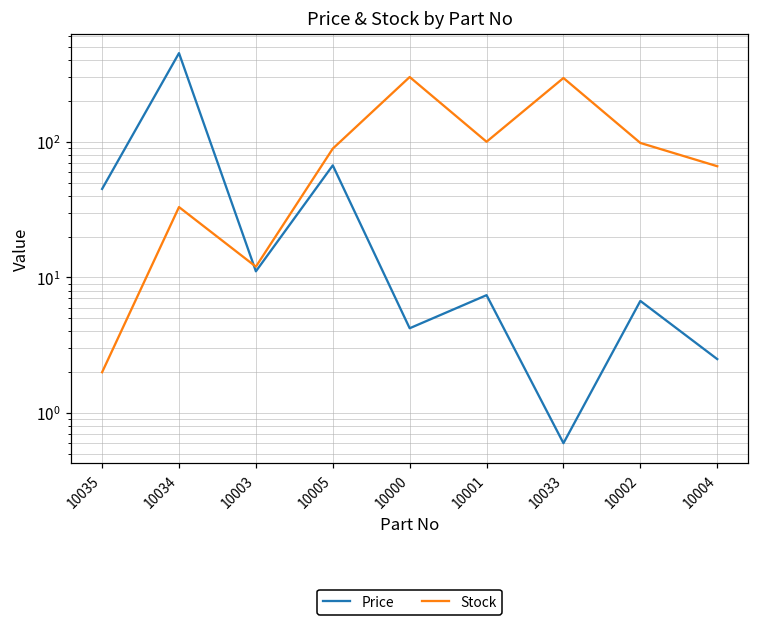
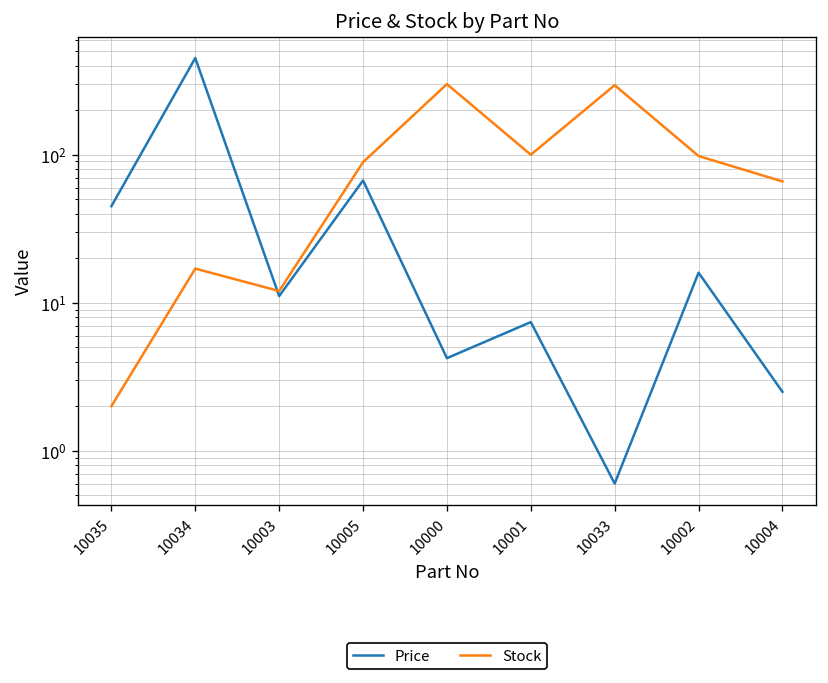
Stock, 10034: 33 -> 17
Price, 10002: 7 -> 16
